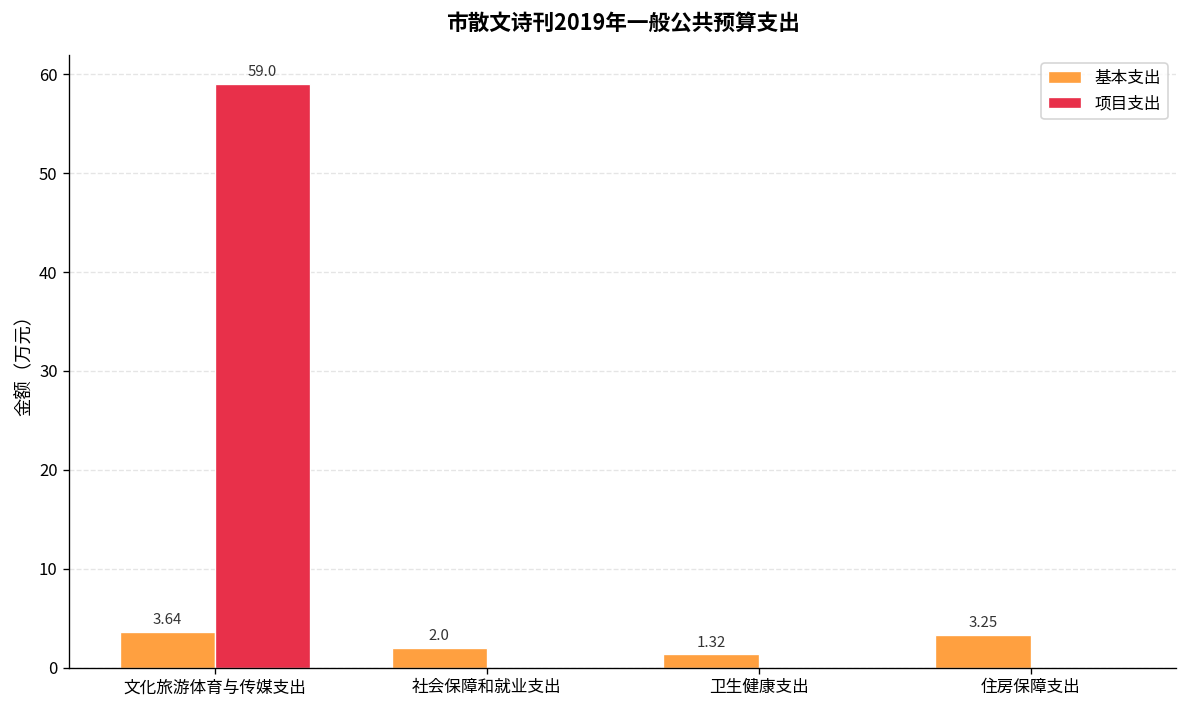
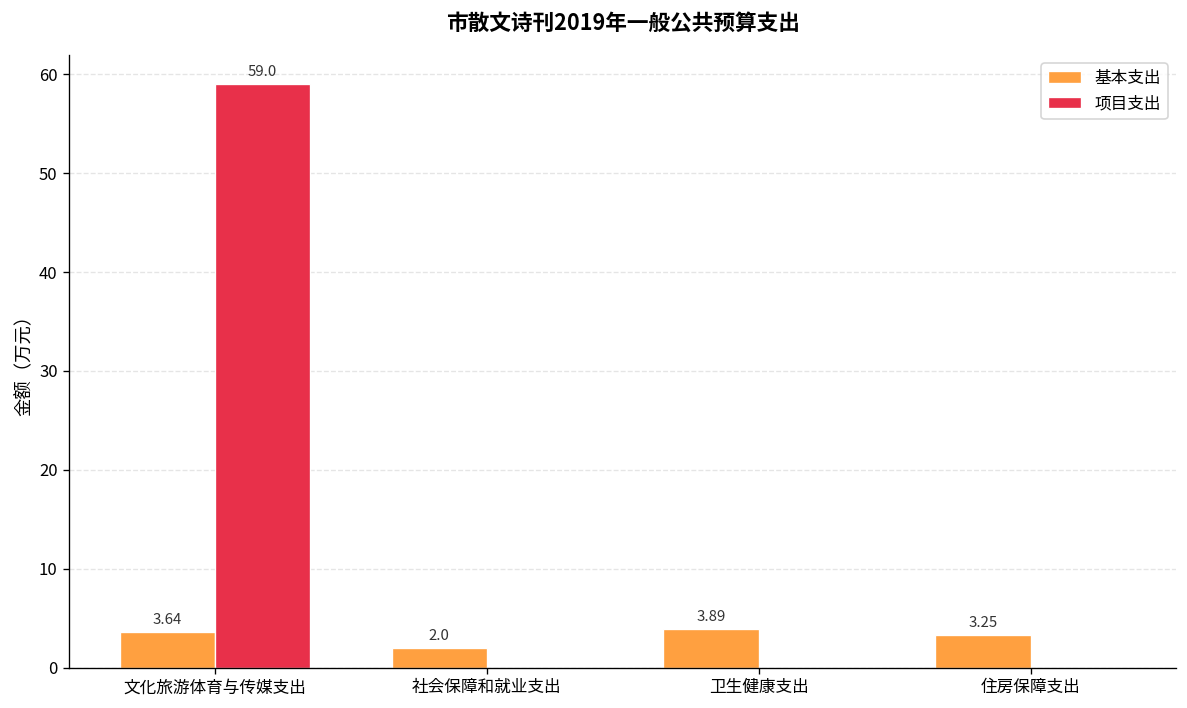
基本支出, 卫生健康支出: 1.32 -> 3.89
